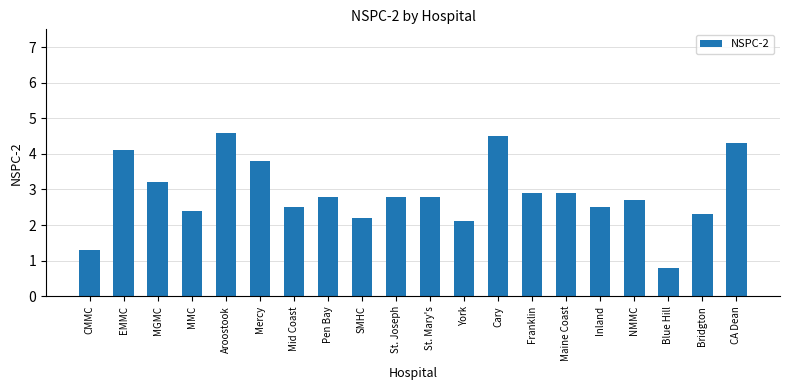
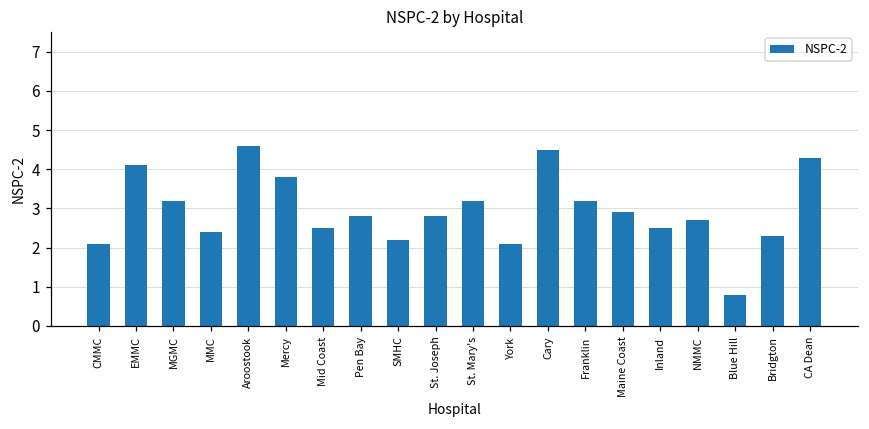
CMMC: 1.3 -> 2.1
St. Mary's: 2.8 -> 3.2
Franklin: 2.9 -> 3.2
